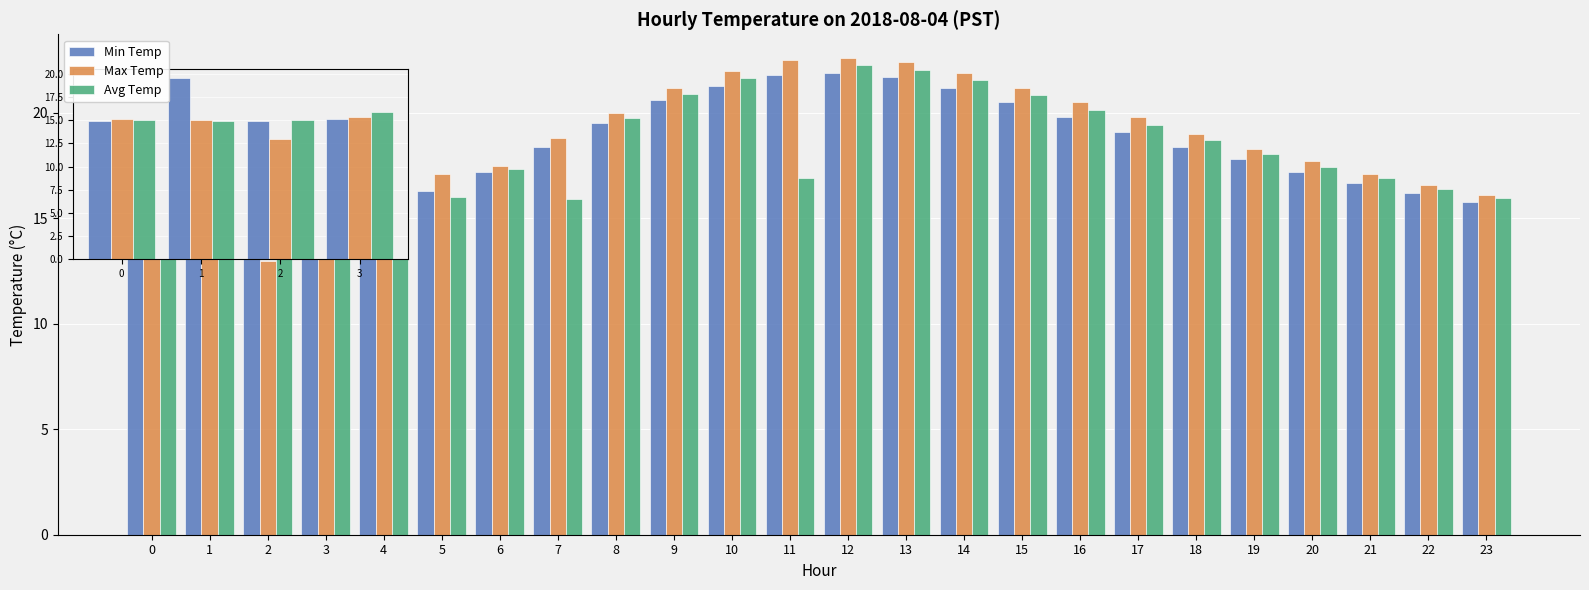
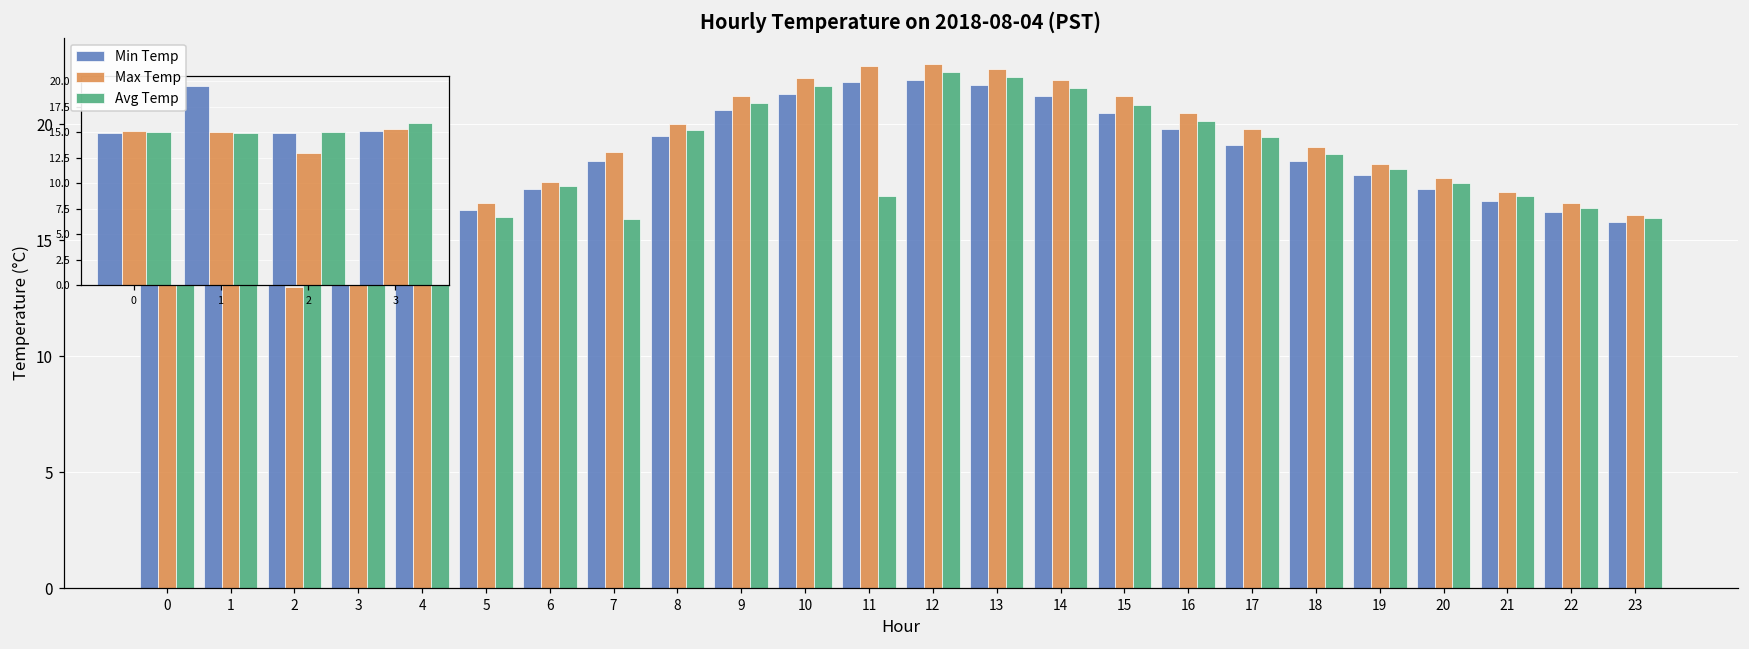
Max Temp, 5: 17.1 -> 16.6
